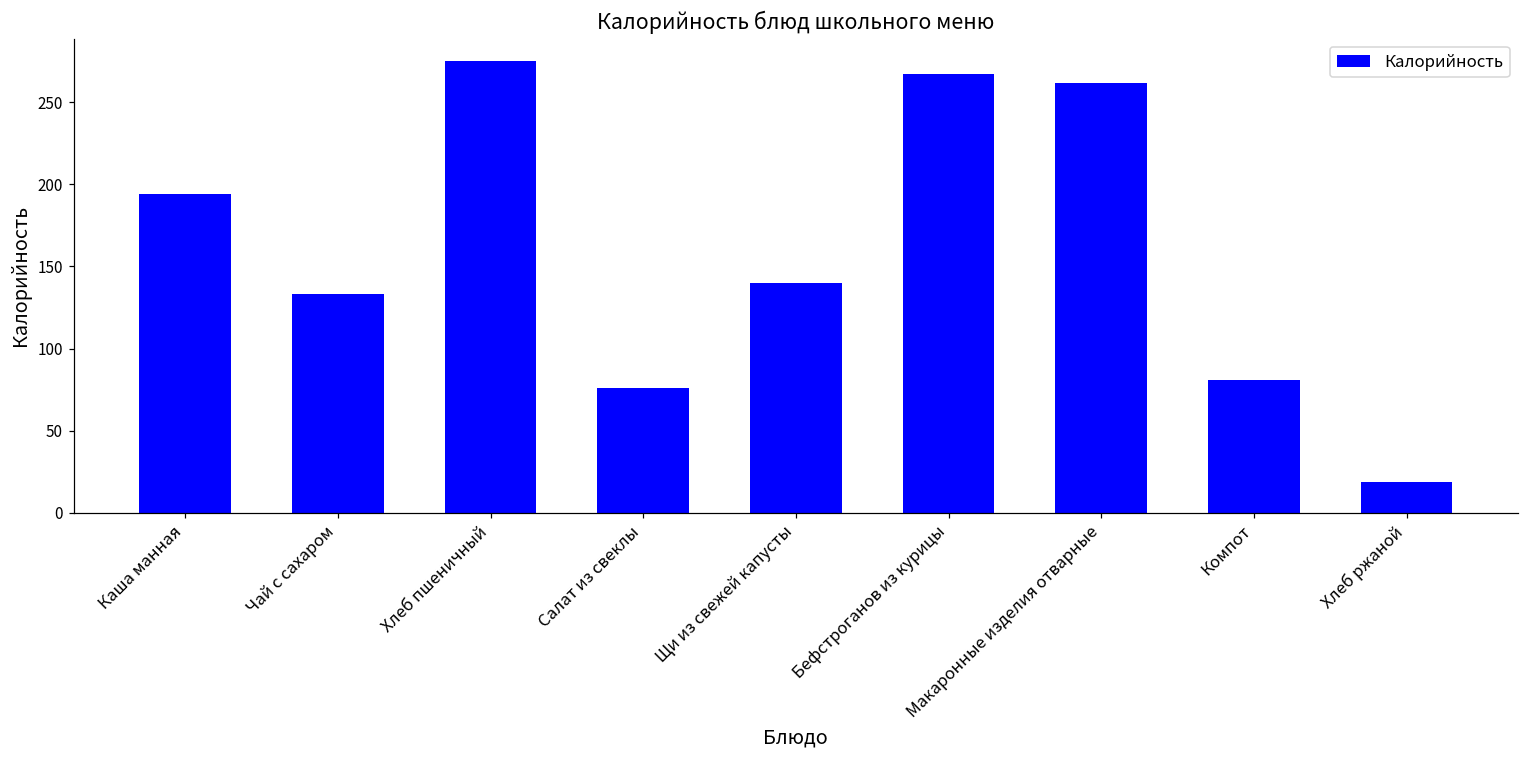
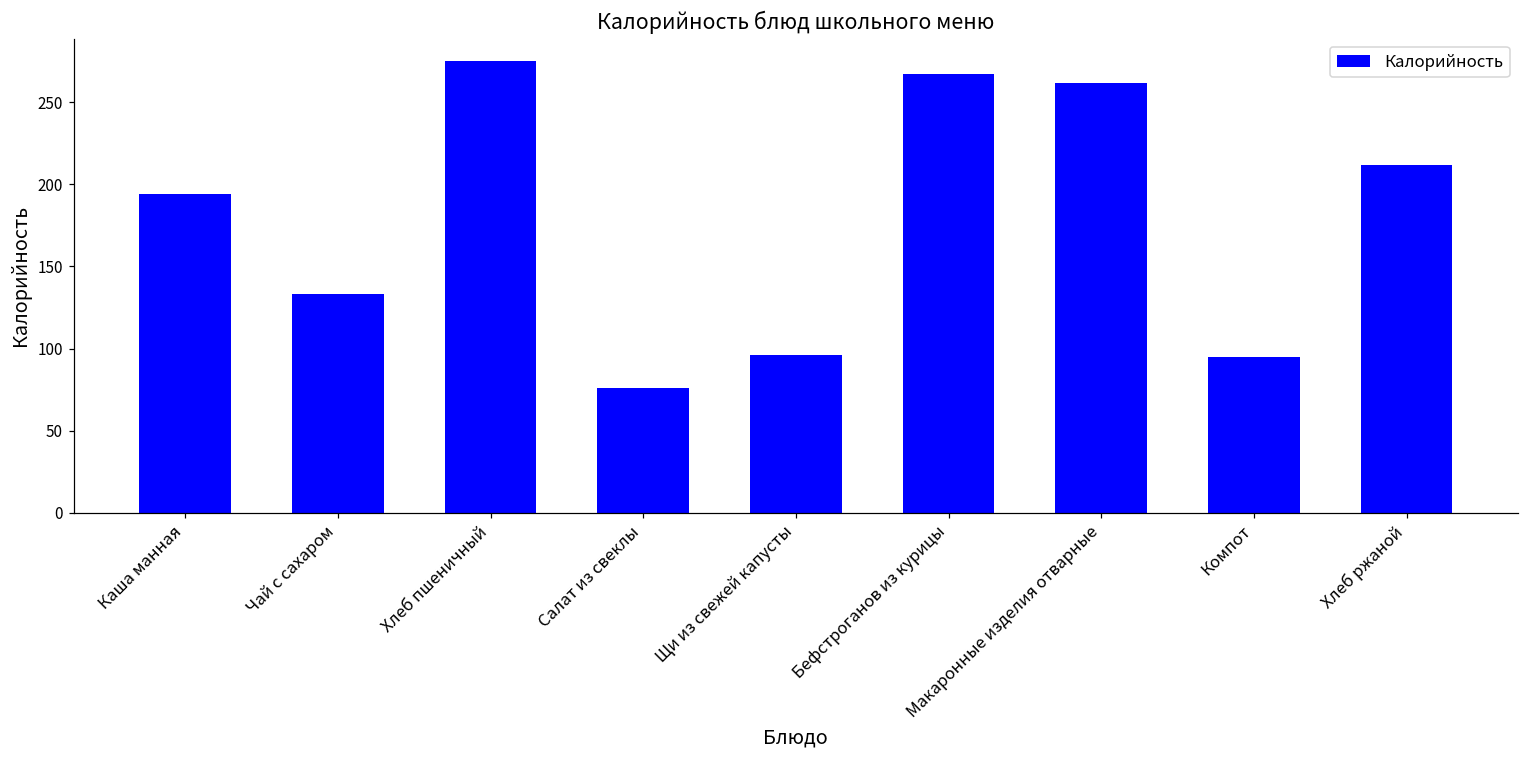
Щи из свежей капусты: 140 -> 96
Компот: 81 -> 95
Хлеб ржаной: 19 -> 212
